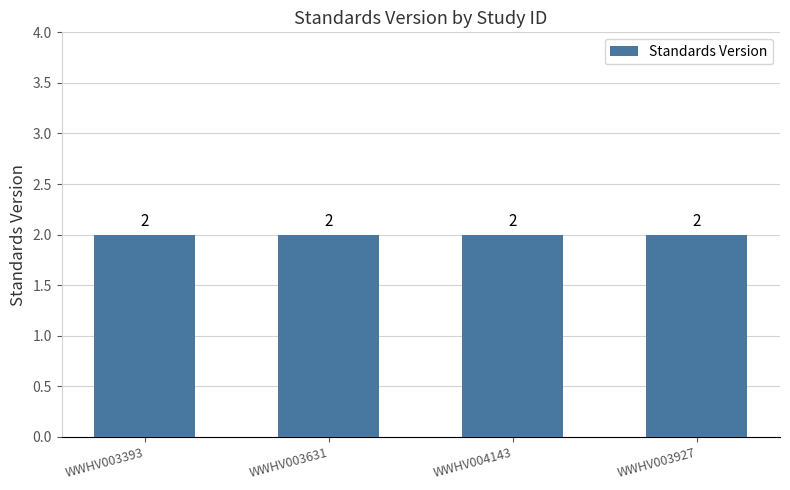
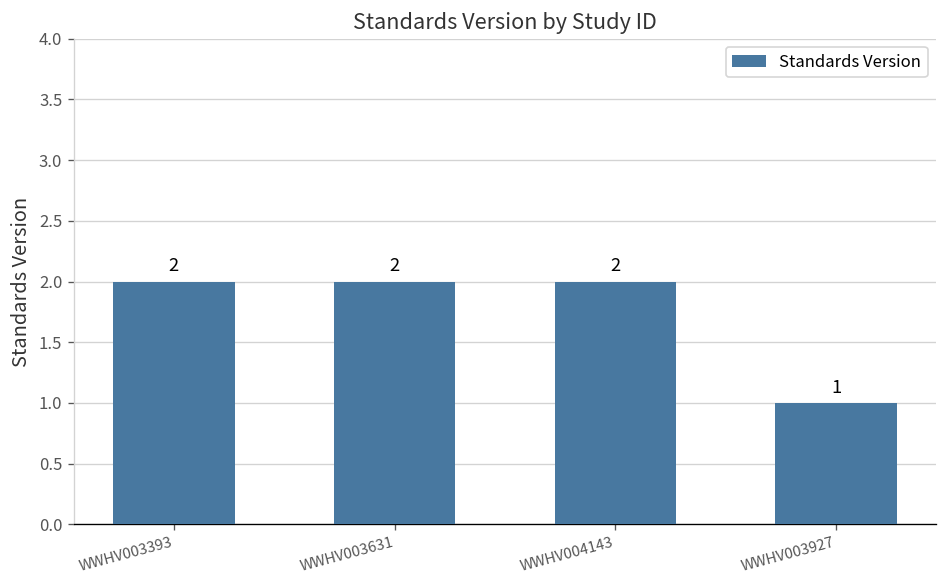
WWHV003927: 2 -> 1
